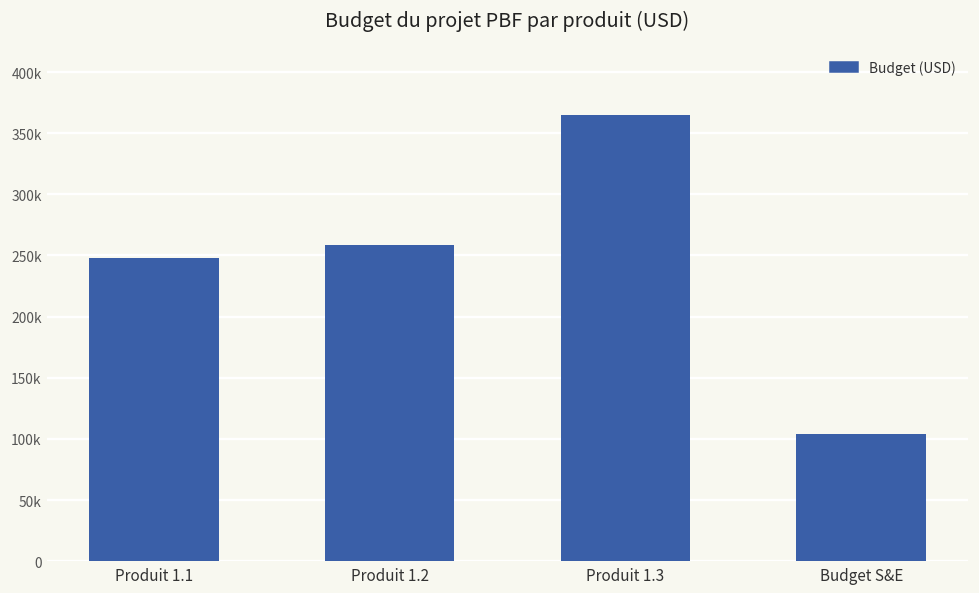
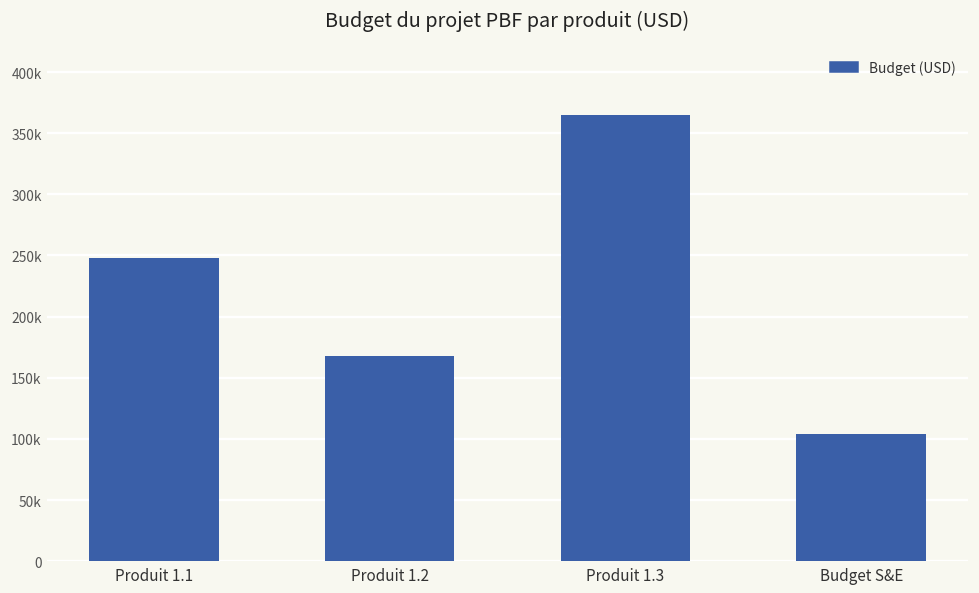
Produit 1.2: 259000 -> 168000
